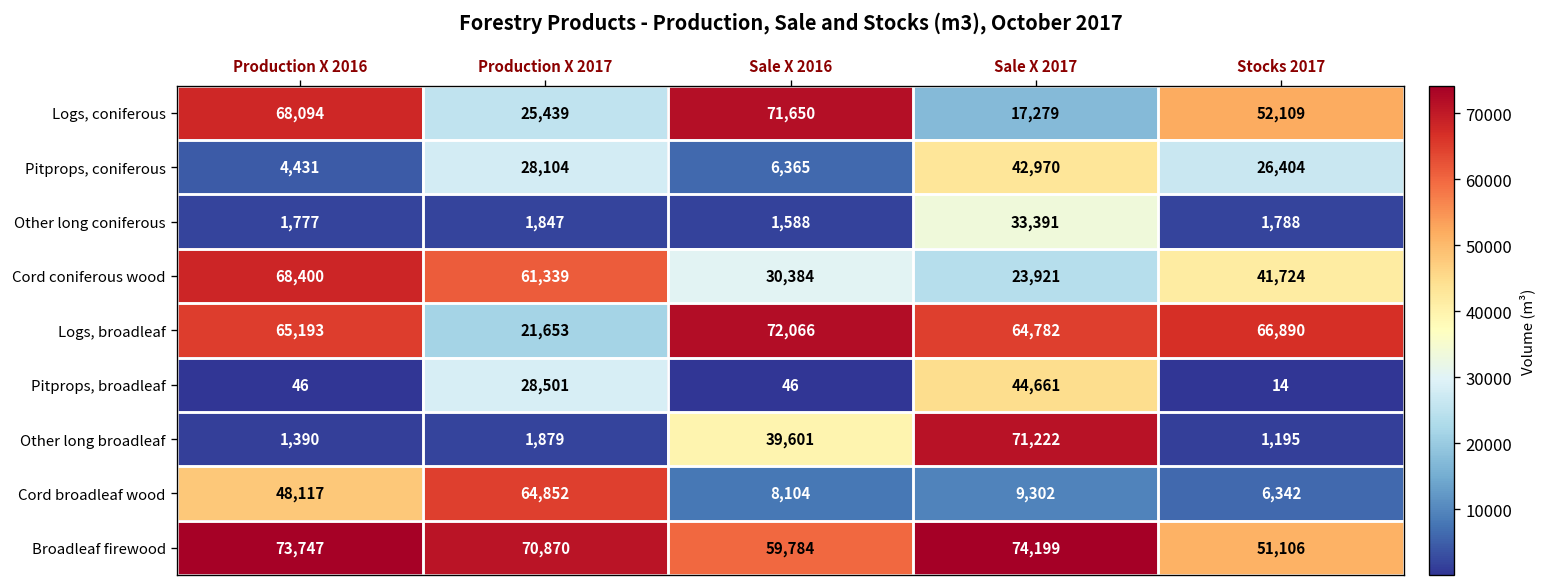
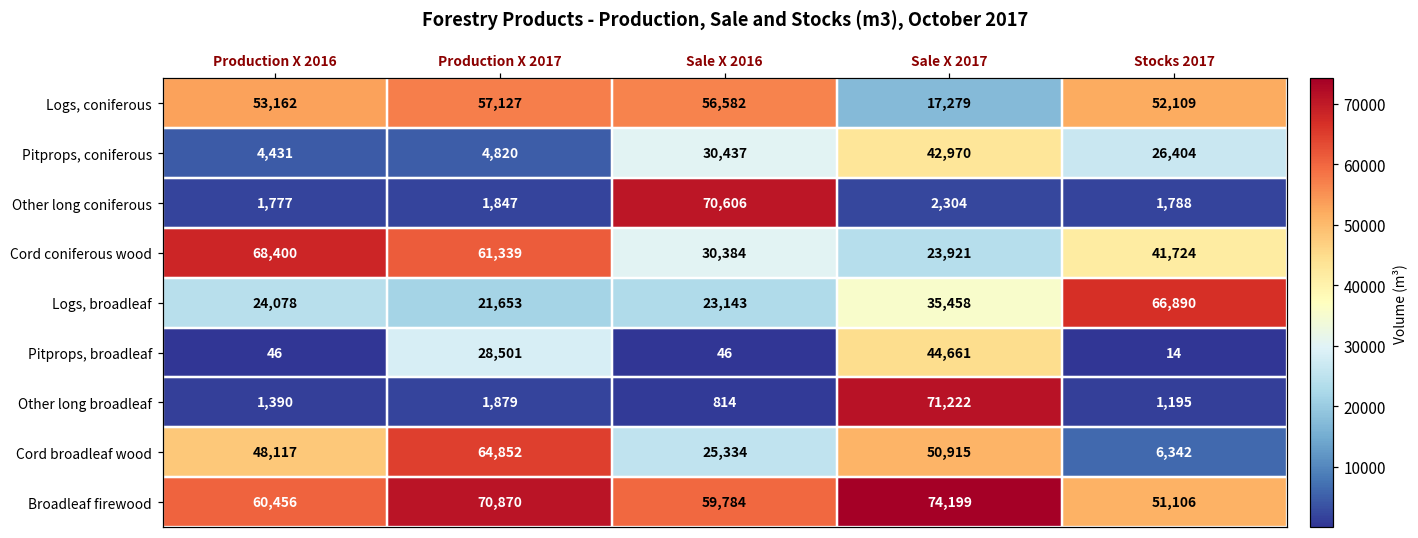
Logs, coniferous, Production X 2016: 68,094 -> 53,162
Logs, coniferous, Production X 2017: 25,439 -> 57,127
Logs, coniferous, Sale X 2016: 71,650 -> 56,582
Pitprops, coniferous, Production X 2017: 28,104 -> 4,820
Pitprops, coniferous, Sale X 2016: 6,365 -> 30,437
Other long coniferous, Sale X 2016: 1,588 -> 70,606
Other long coniferous, Sale X 2017: 33,391 -> 2,304
Logs, broadleaf, Production X 2016: 65,193 -> 24,078
Logs, broadleaf, Sale X 2016: 72,066 -> 23,143
Logs, broadleaf, Sale X 2017: 64,782 -> 35,458
Other long broadleaf, Sale X 2016: 39,601 -> 814
Cord broadleaf wood, Sale X 2016: 8,104 -> 25,334
Cord broadleaf wood, Sale X 2017: 9,302 -> 50,915
Broadleaf firewood, Production X 2016: 73,747 -> 60,456
